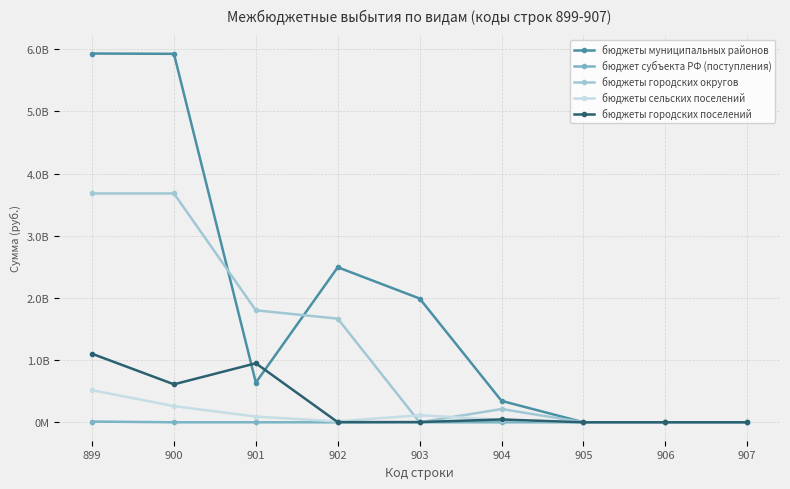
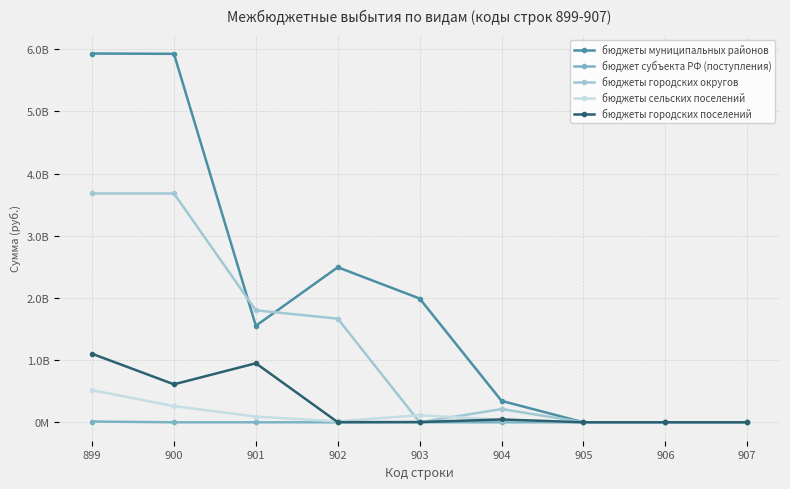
бюджеты муниципальных районов, 901: 600000000 -> 1600000000
